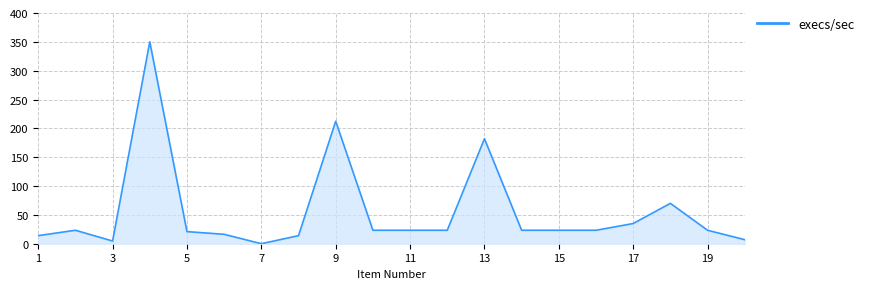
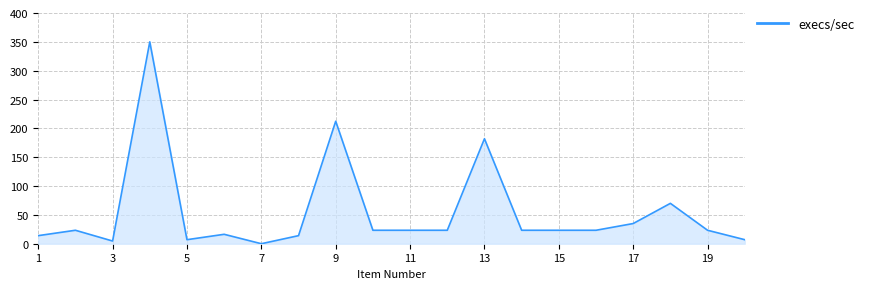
5: 20 -> 10
